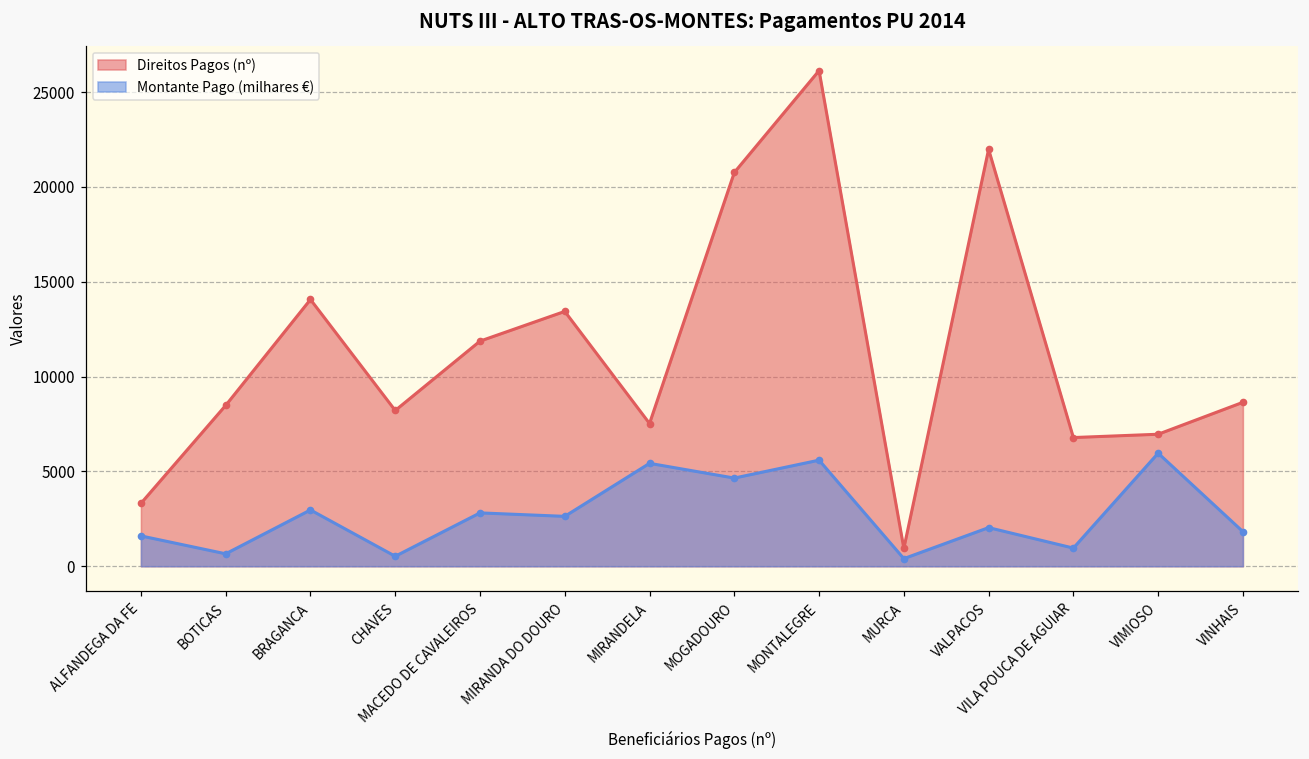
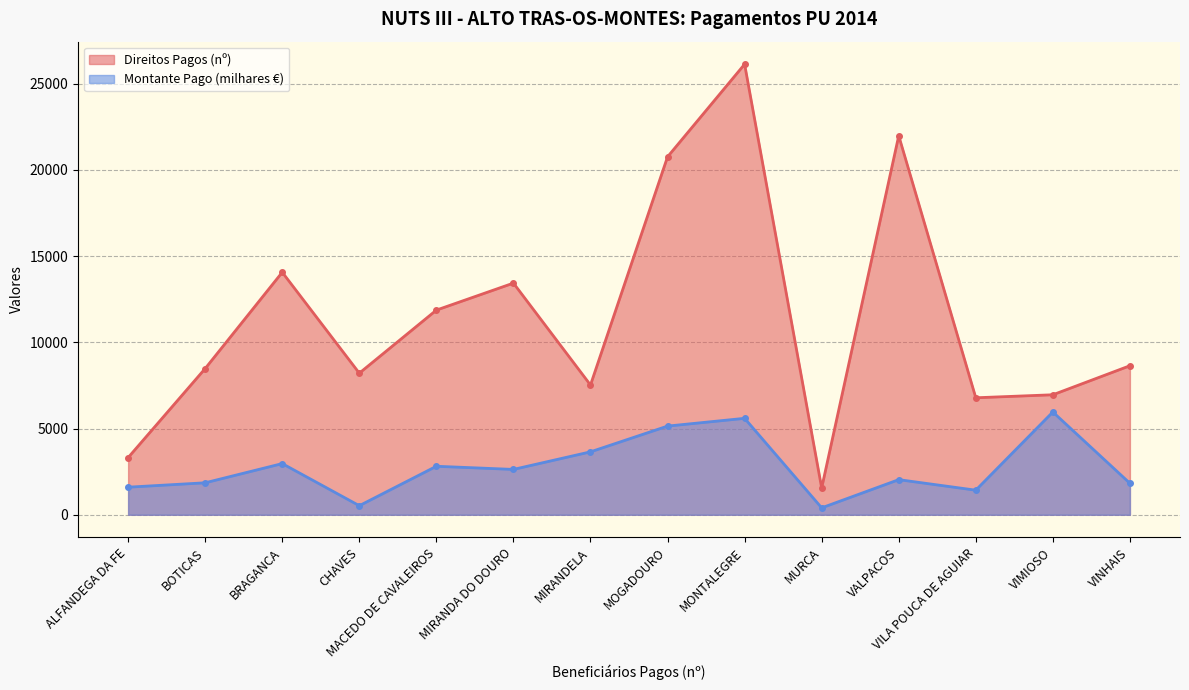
Montante Pago (milhares €), BOTICAS: 700 -> 1900
Montante Pago (milhares €), MIRANDELA: 5400 -> 3600
Montante Pago (milhares €), MOGADOURO: 4600 -> 5100
Direitos Pagos (nº), MURCA: 900 -> 1600
Montante Pago (milhares €), VILA POUCA DE AGUIAR: 1000 -> 1400
